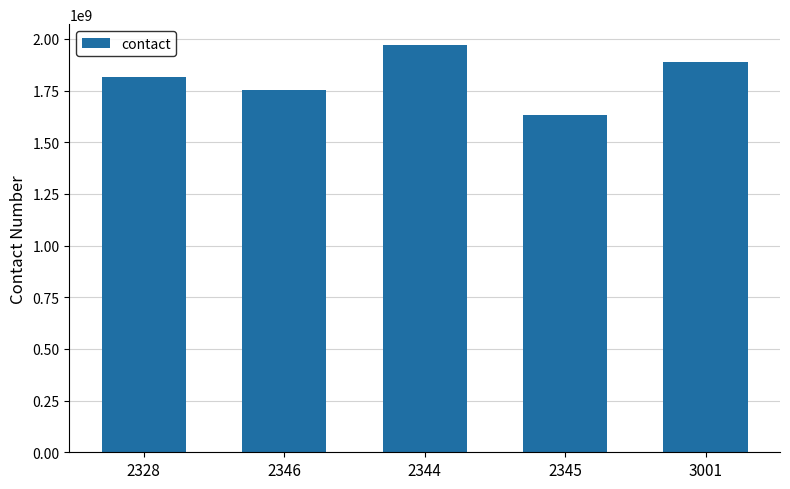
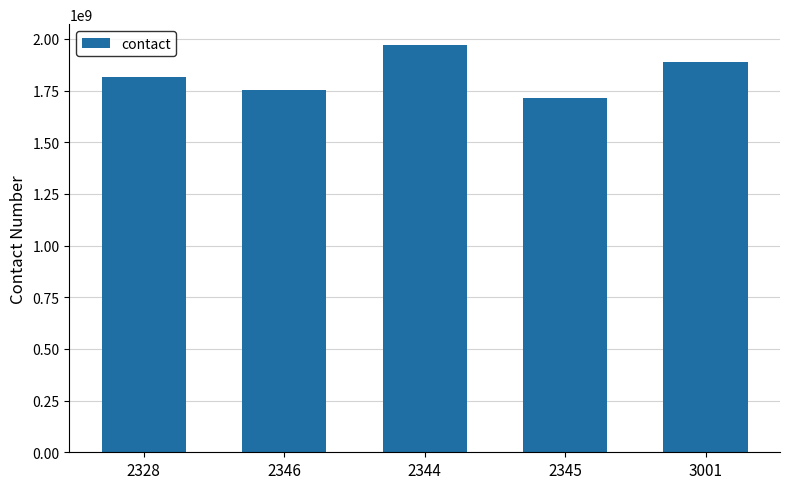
2345: 1630000000 -> 1710000000
